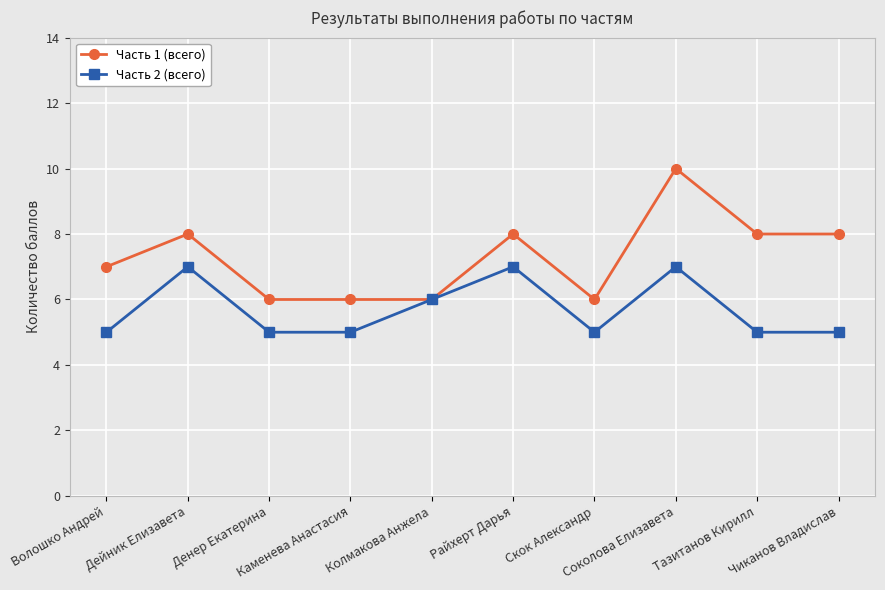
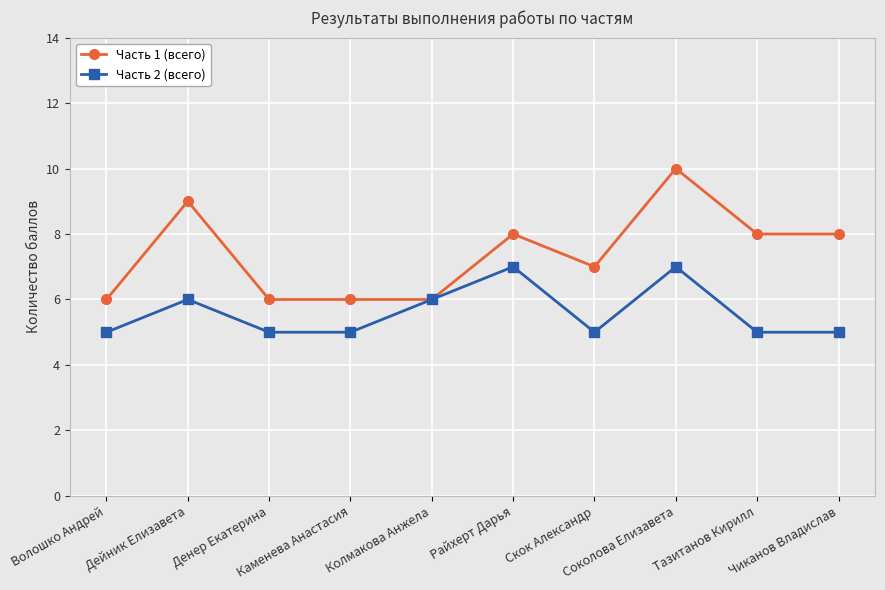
Часть 1 (всего), Волошко Андрей: 7 -> 6
Часть 1 (всего), Дейник Елизавета: 8 -> 9
Часть 2 (всего), Дейник Елизавета: 7 -> 6
Часть 1 (всего), Скок Александр: 6 -> 7
